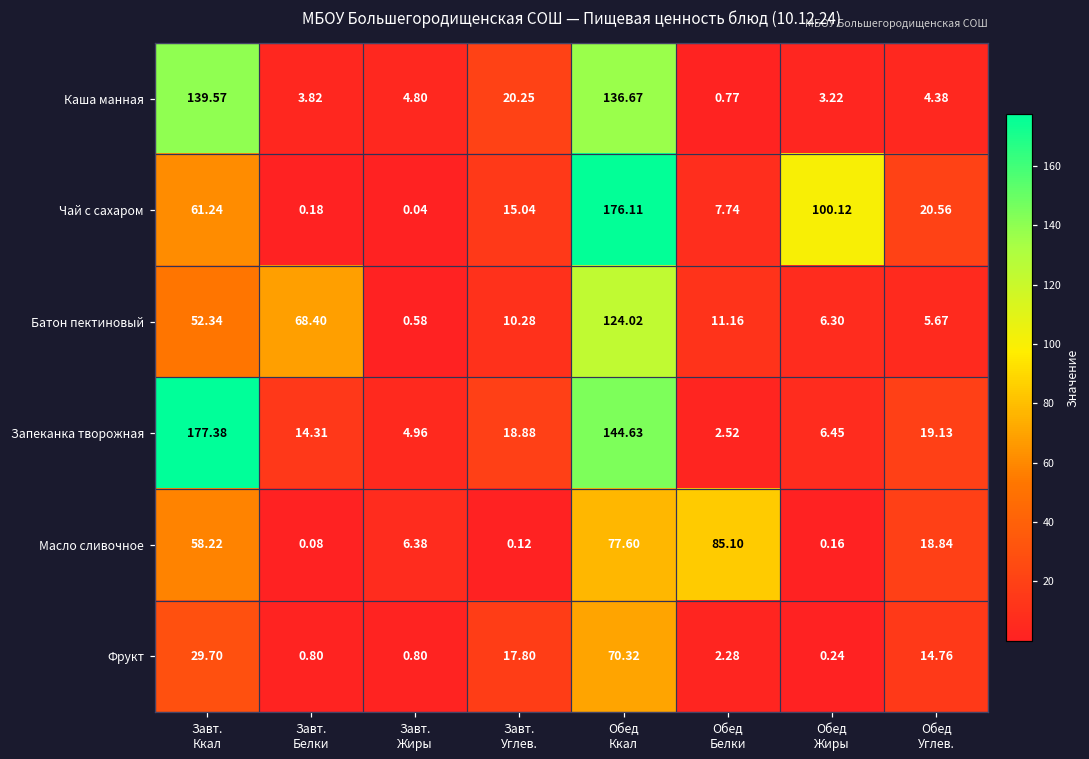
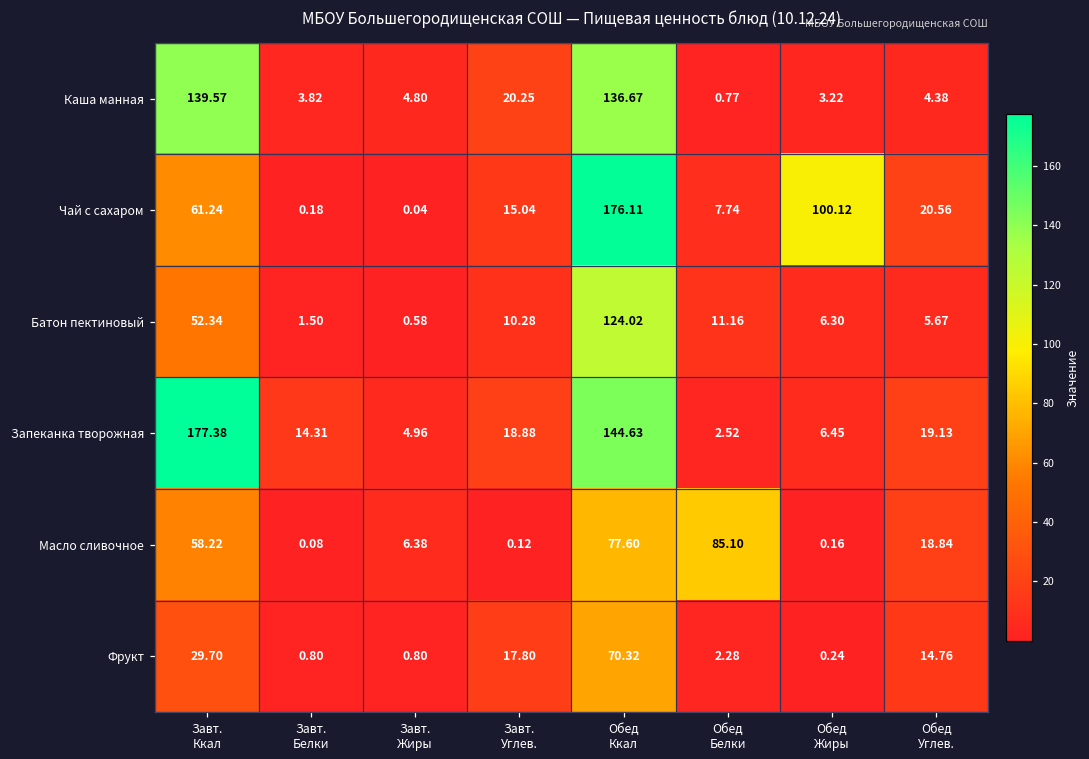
Батон пектиновый, Завт. Белки: 68.40 -> 1.50
